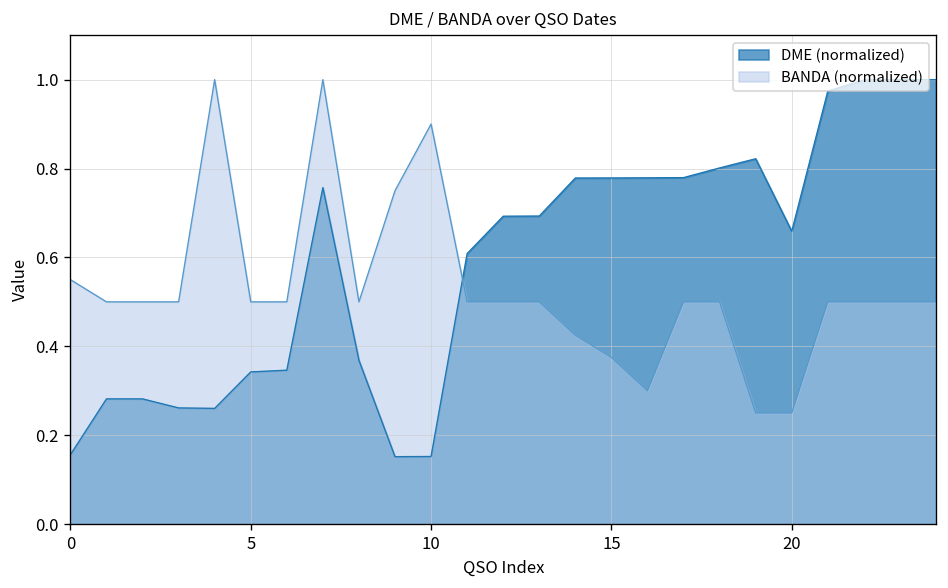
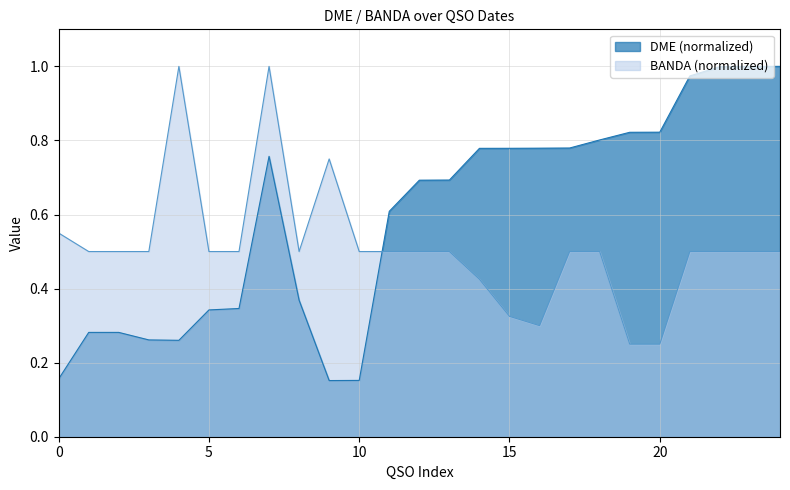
BANDA (normalized), 10: 0.90 -> 0.50
BANDA (normalized), 15: 0.38 -> 0.33
DME (normalized), 20: 0.66 -> 0.82
